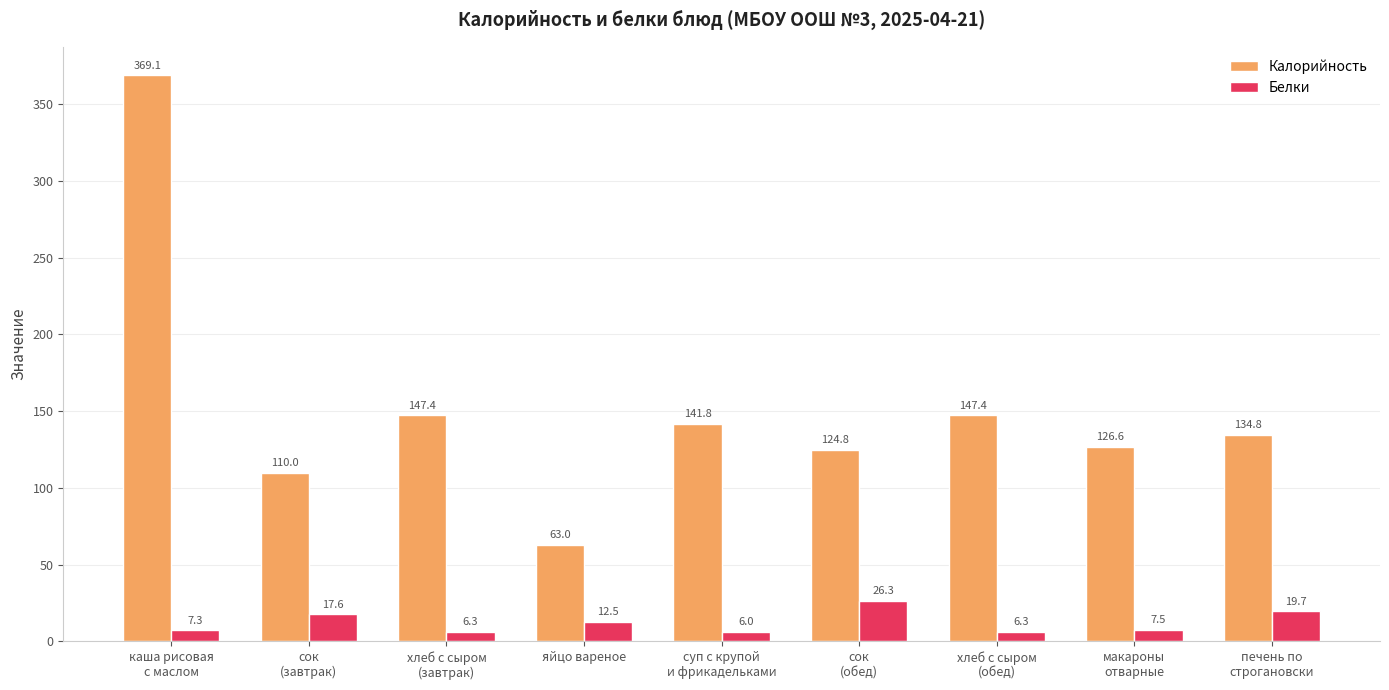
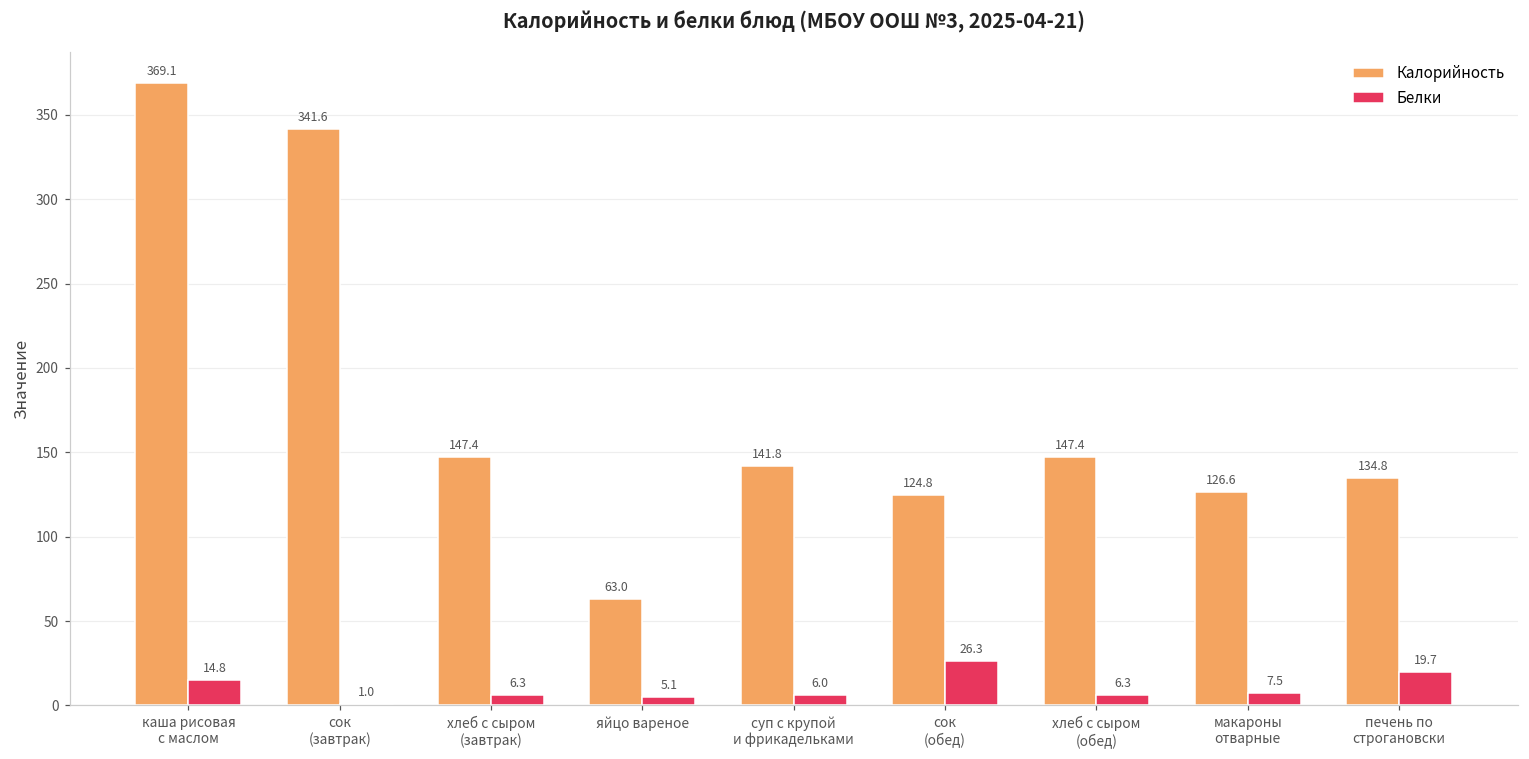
Белки, каша рисовая с маслом: 7.3 -> 14.8
Калорийность, сок (завтрак): 110.0 -> 341.6
Белки, сок (завтрак): 17.6 -> 1.0
Белки, яйцо вареное: 12.5 -> 5.1
